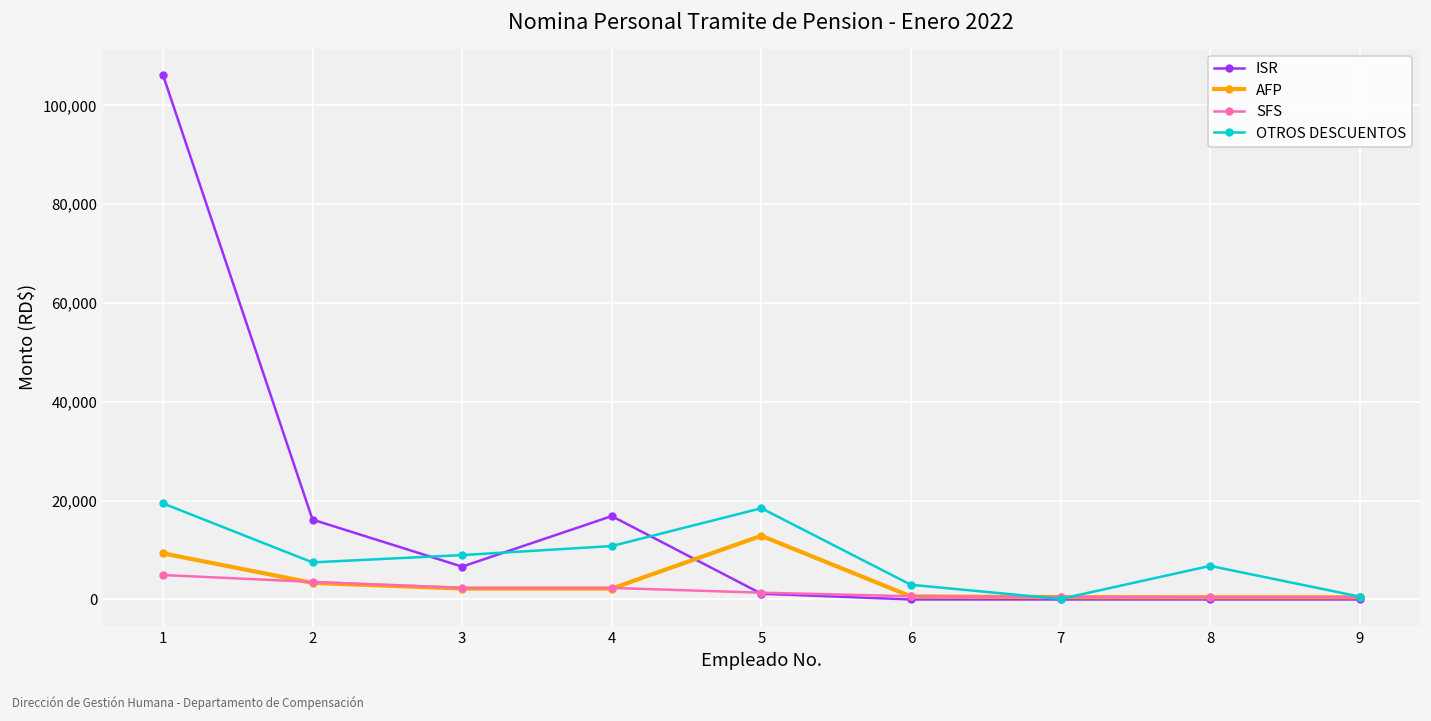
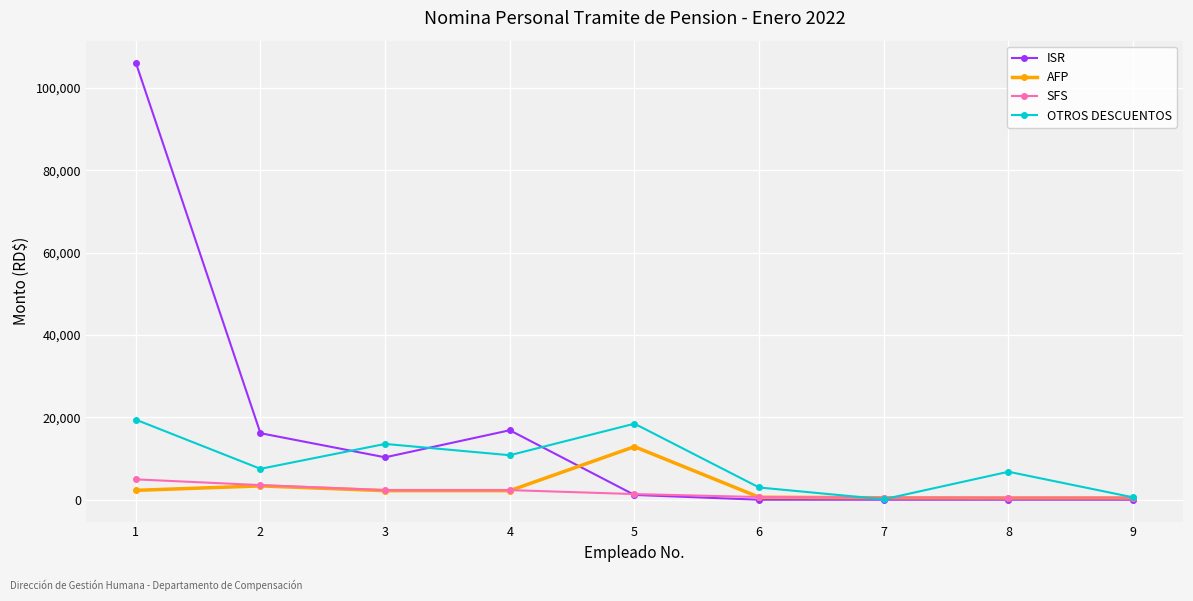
AFP, 1: 9,000 -> 2,000
ISR, 3: 7,000 -> 10,000
OTROS DESCUENTOS, 3: 9,000 -> 14,000
